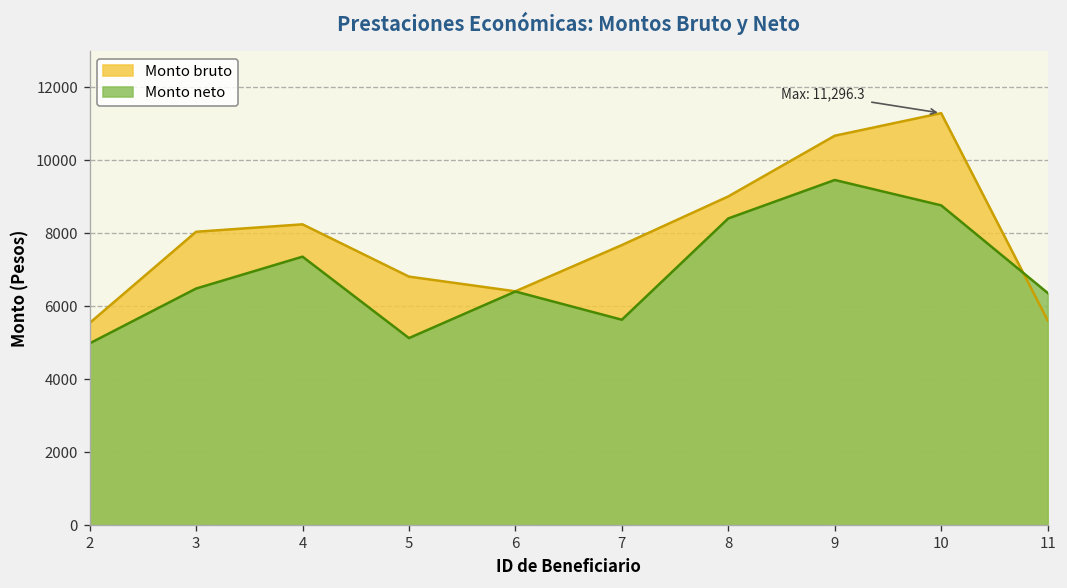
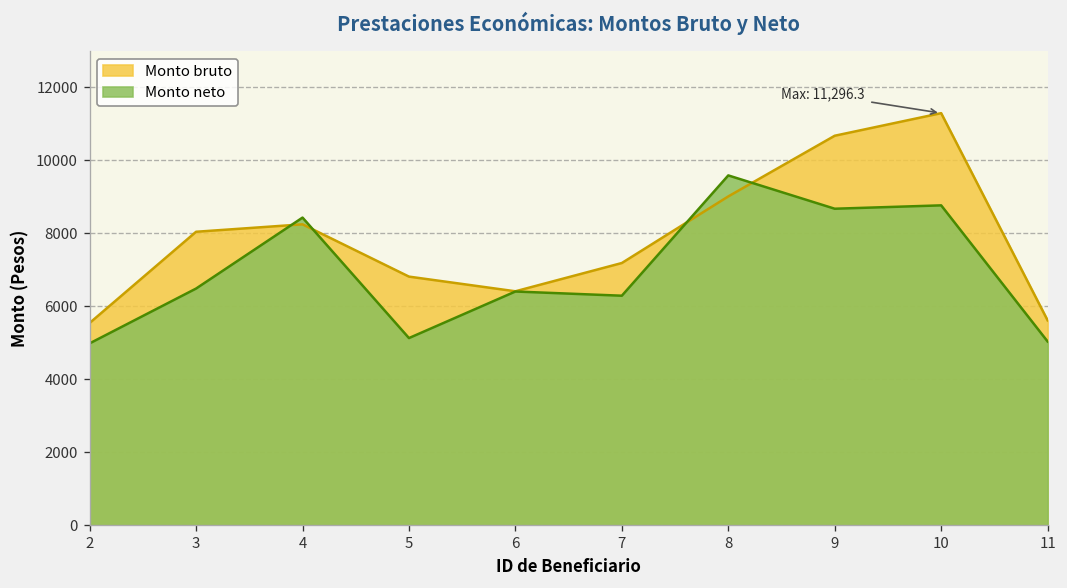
Monto neto, 4: 7400 -> 8400
Monto bruto, 7: 7700 -> 7200
Monto neto, 7: 5600 -> 6300
Monto neto, 8: 8400 -> 9600
Monto neto, 9: 9500 -> 8700
Monto neto, 11: 6400 -> 5000
